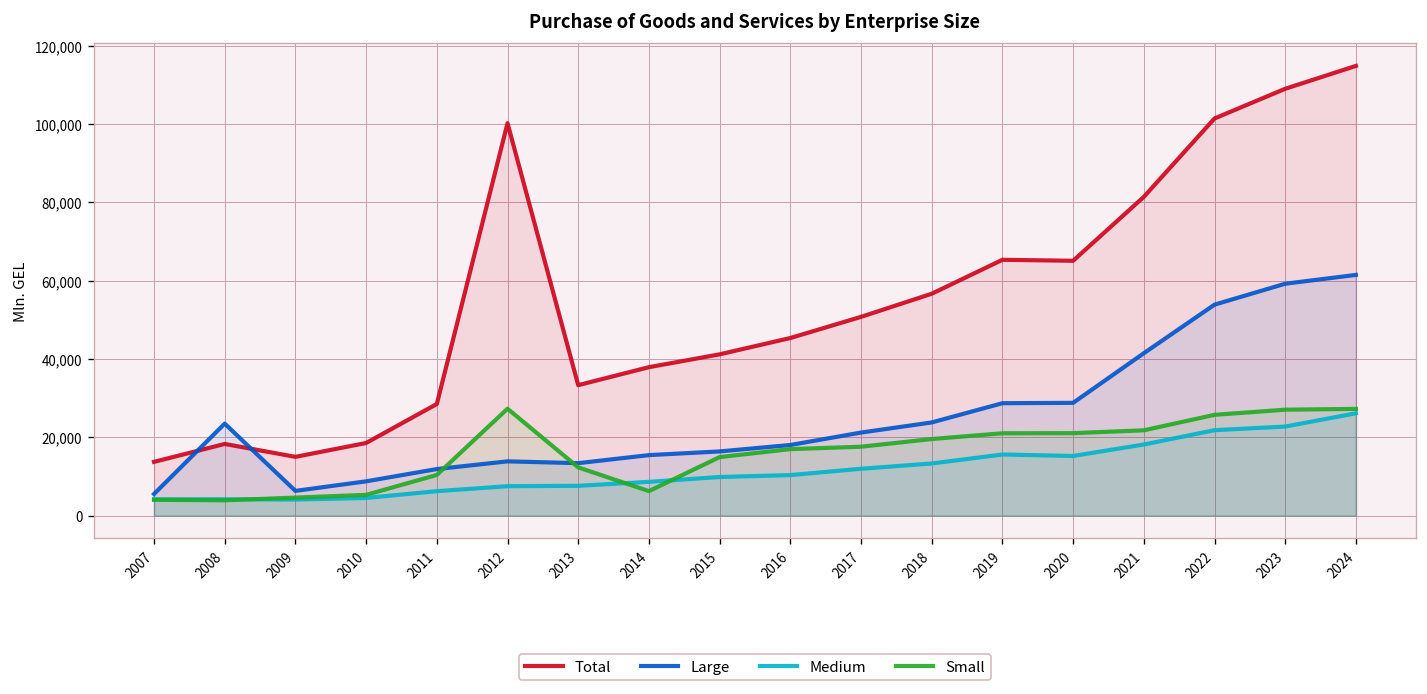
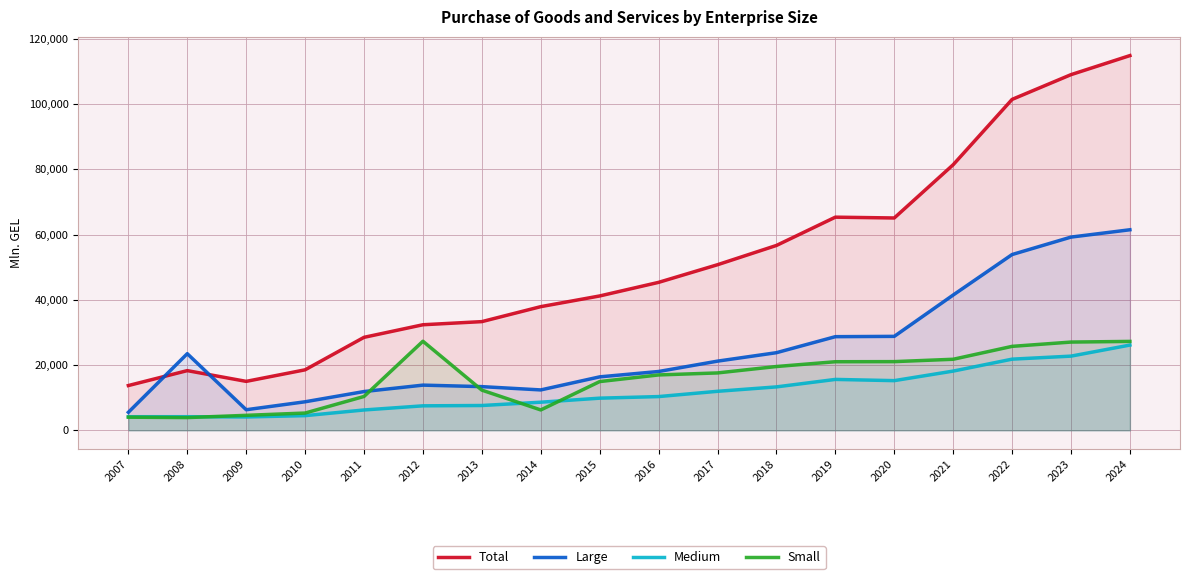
Total, 2012: 100,000 -> 32,000
Large, 2014: 15,000 -> 12,000
